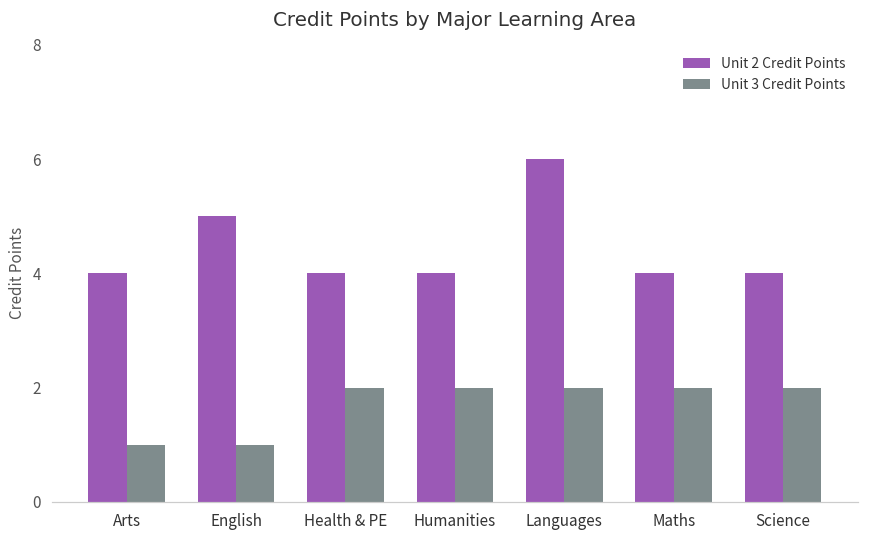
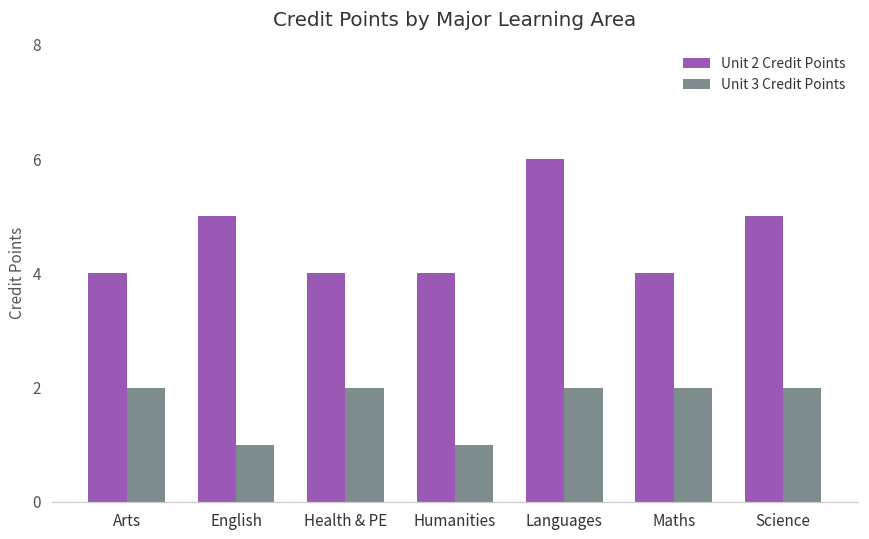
Unit 3 Credit Points, Arts: 1 -> 2
Unit 3 Credit Points, Humanities: 2 -> 1
Unit 2 Credit Points, Science: 4 -> 5
